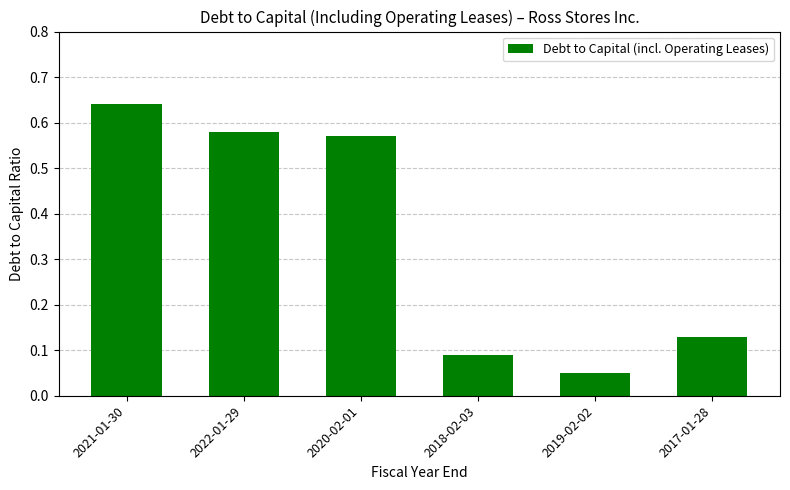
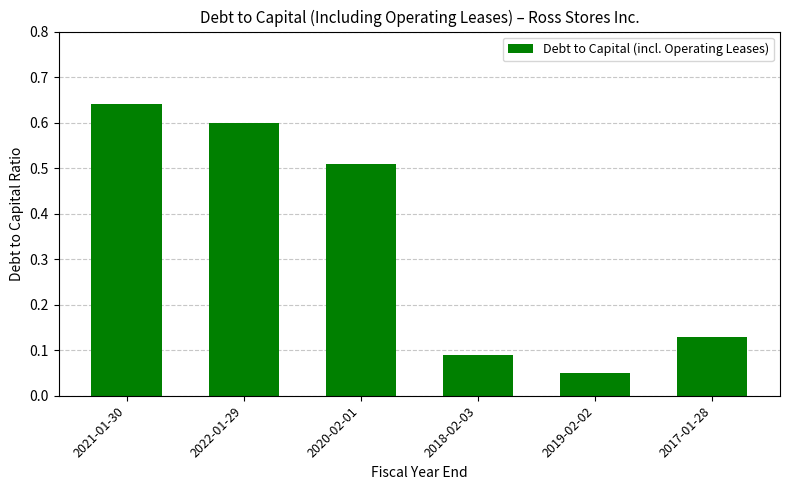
2022-01-29: 0.58 -> 0.60
2020-02-01: 0.57 -> 0.51
